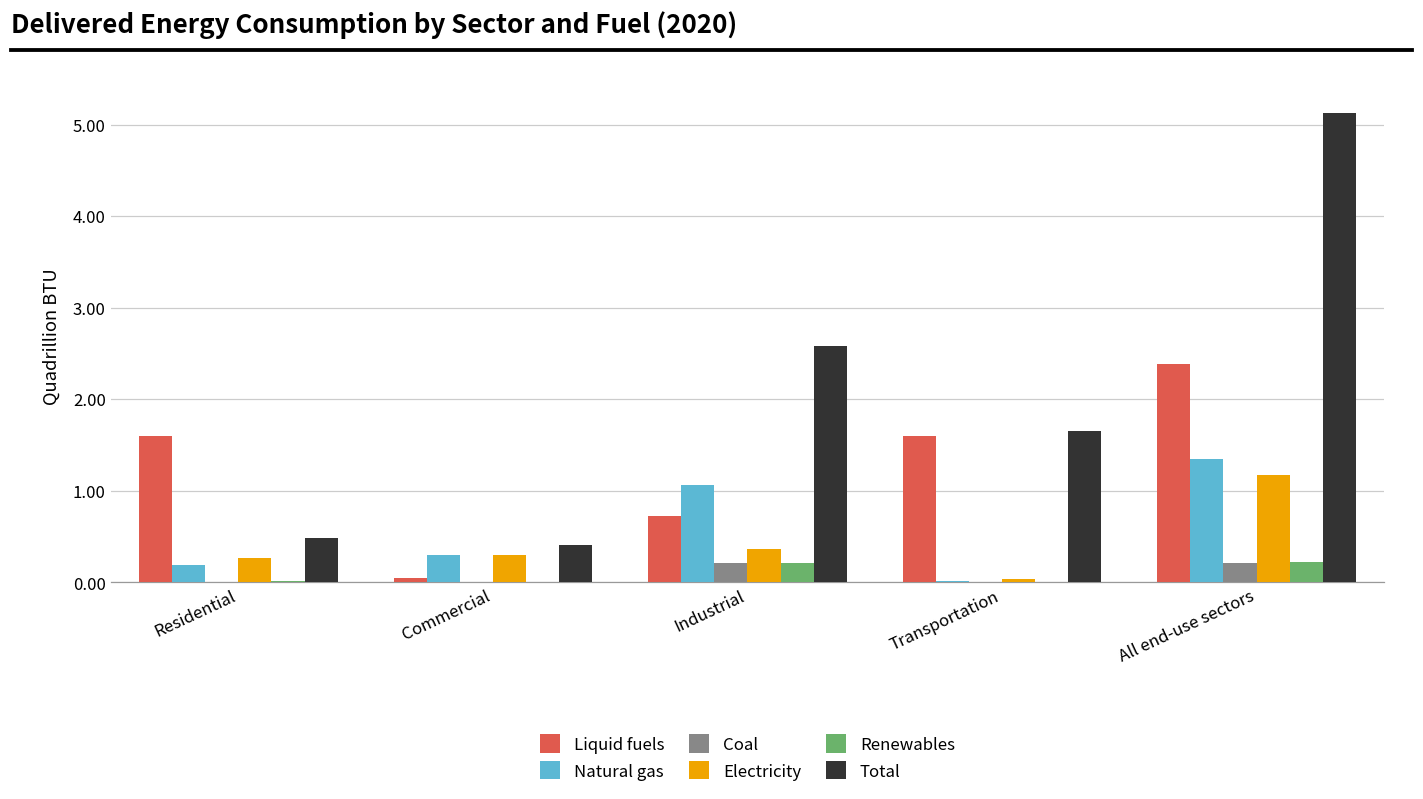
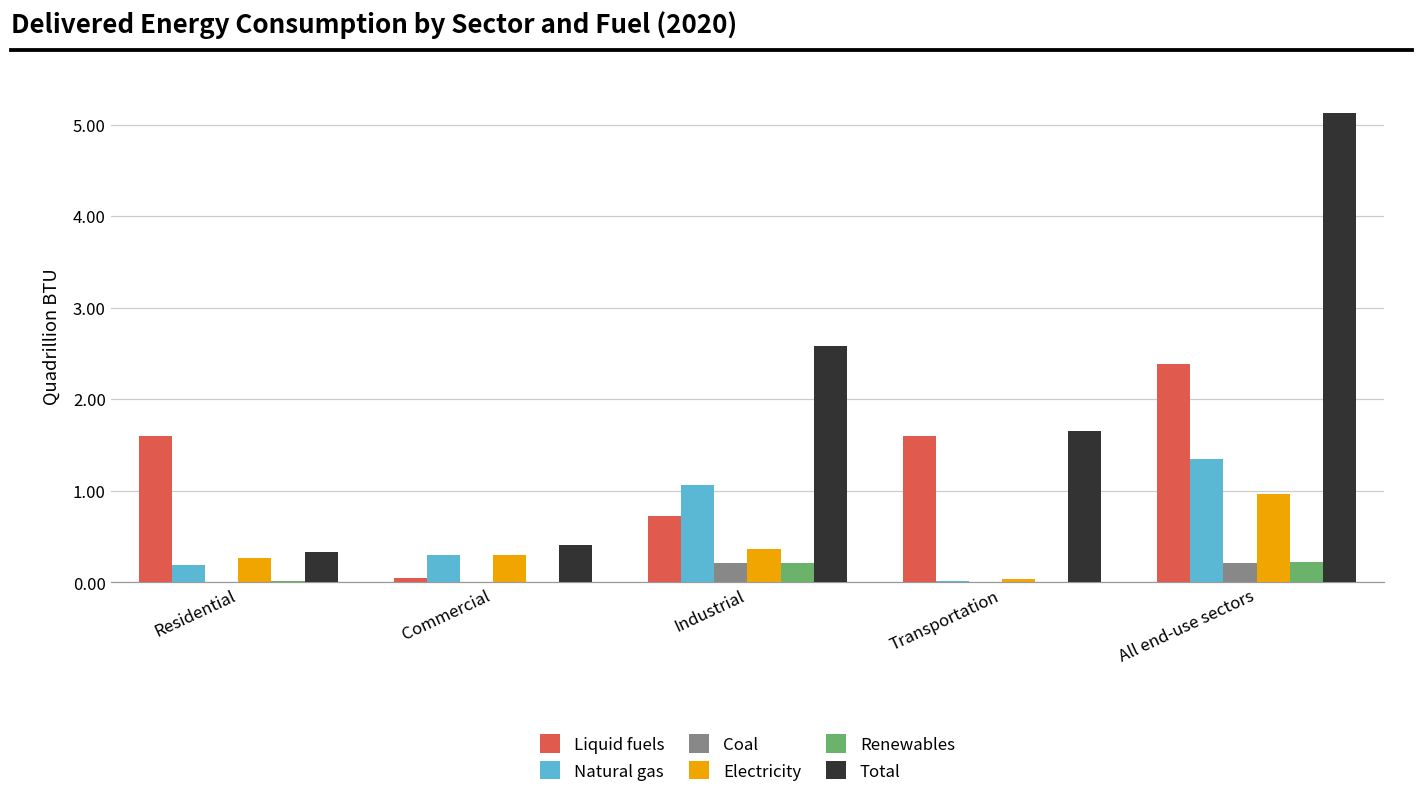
Total, Residential: 0.5 -> 0.3
Electricity, All end-use sectors: 1.2 -> 1.0
